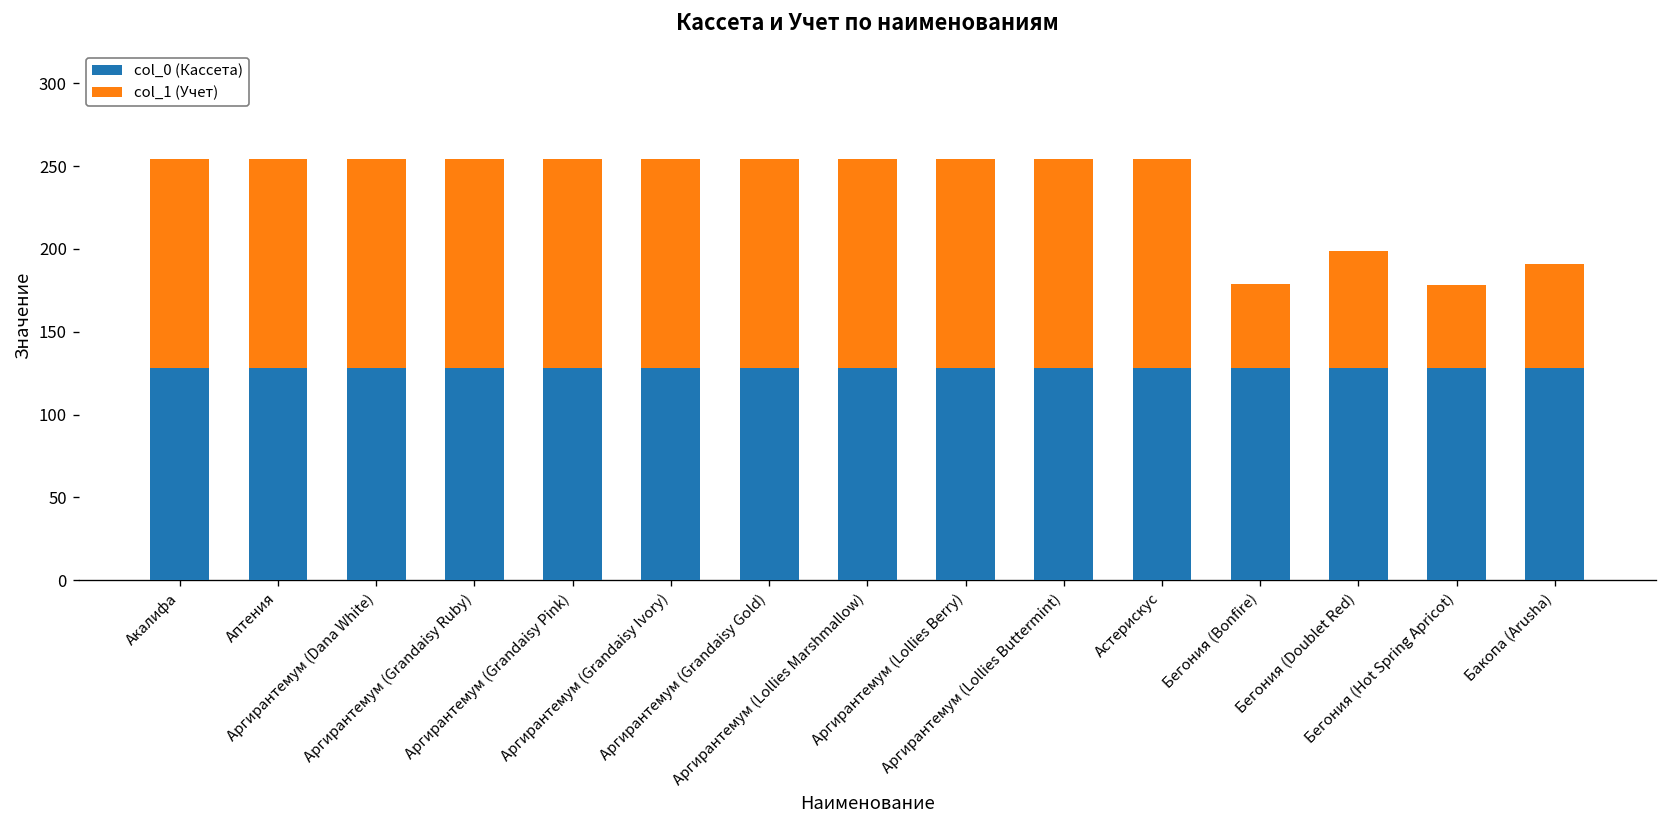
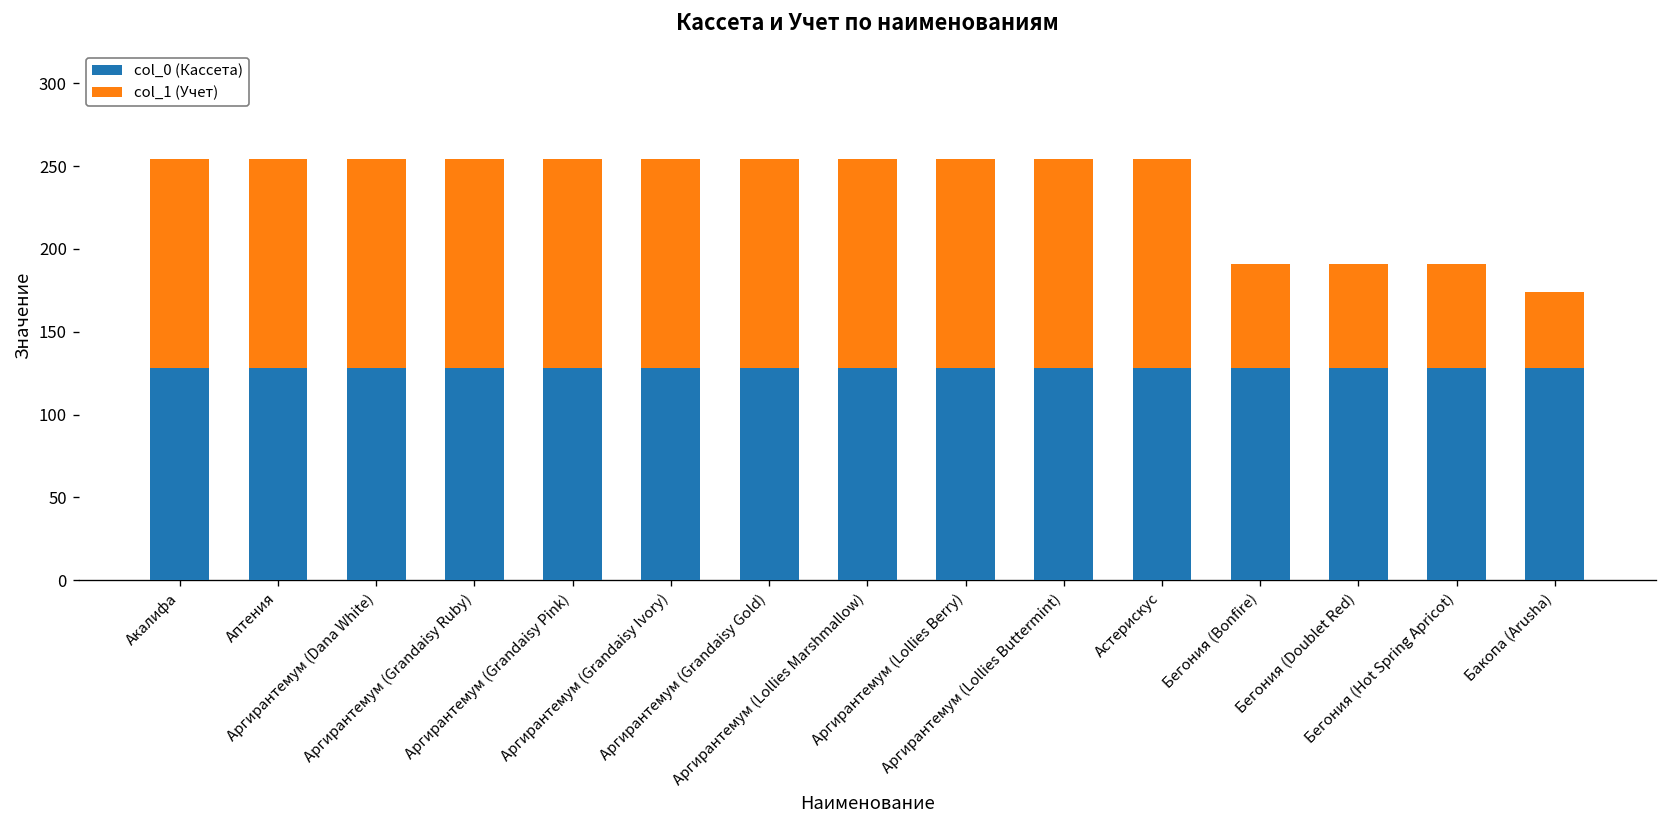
col_1 (Учет), Бегония (Bonfire): 51 -> 63
col_1 (Учет), Бегония (Doublet Red): 71 -> 63
col_1 (Учет), Бегония (Hot Spring Apricot): 50 -> 63
col_1 (Учет), Бакопа (Arusha): 63 -> 46
